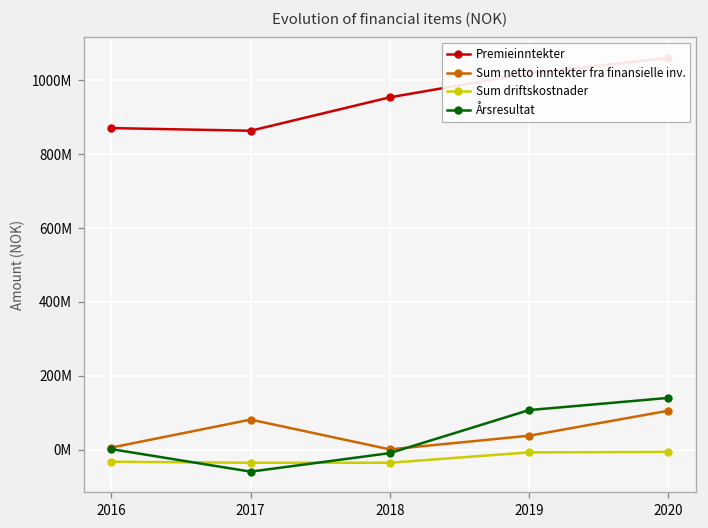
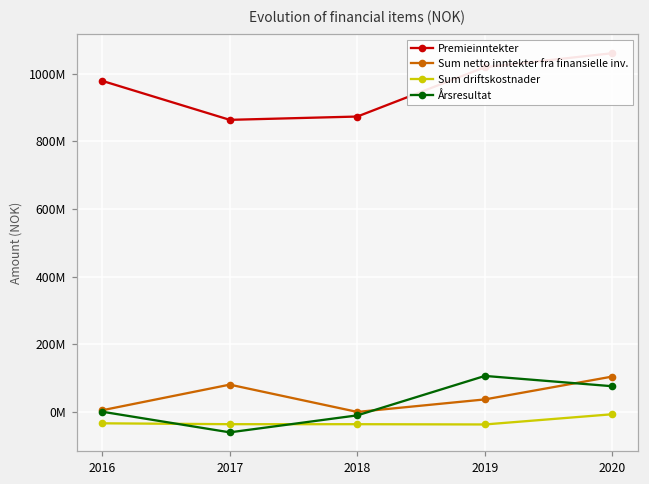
Premieinntekter, 2016: 870000000 -> 980000000
Premieinntekter, 2018: 950000000 -> 870000000
Sum driftskostnader, 2019: -10000000 -> -40000000
Årsresultat, 2020: 140000000 -> 80000000
